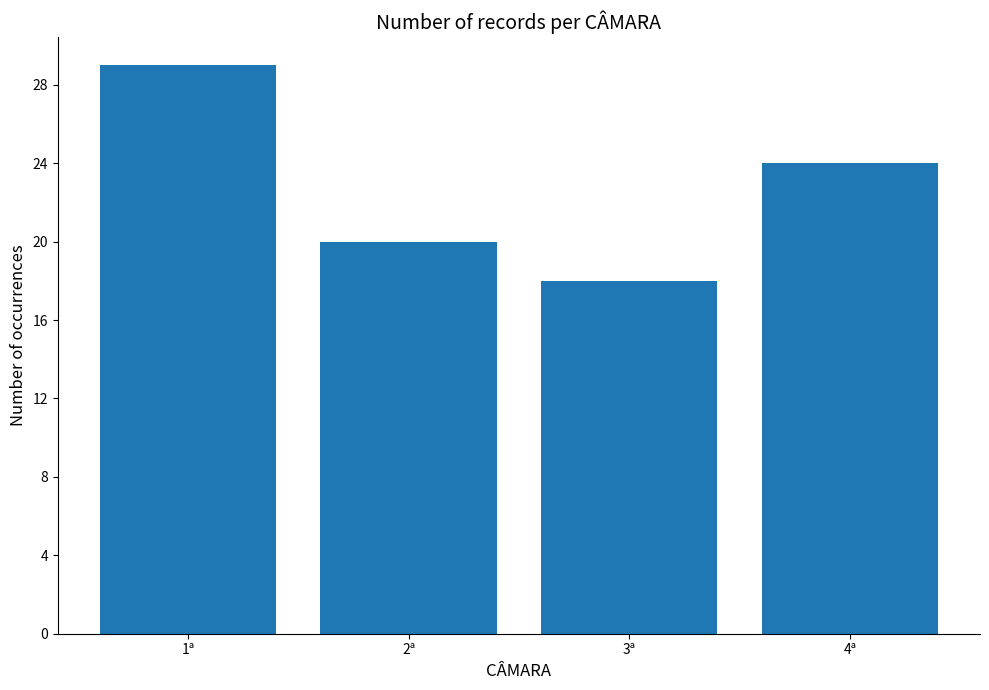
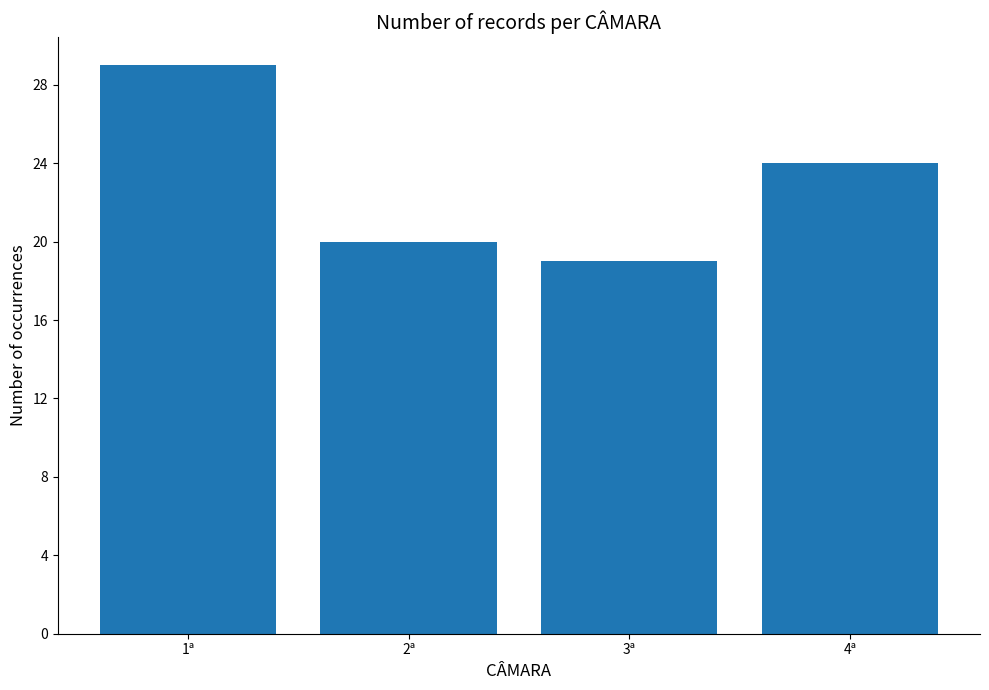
3ª: 18 -> 19
